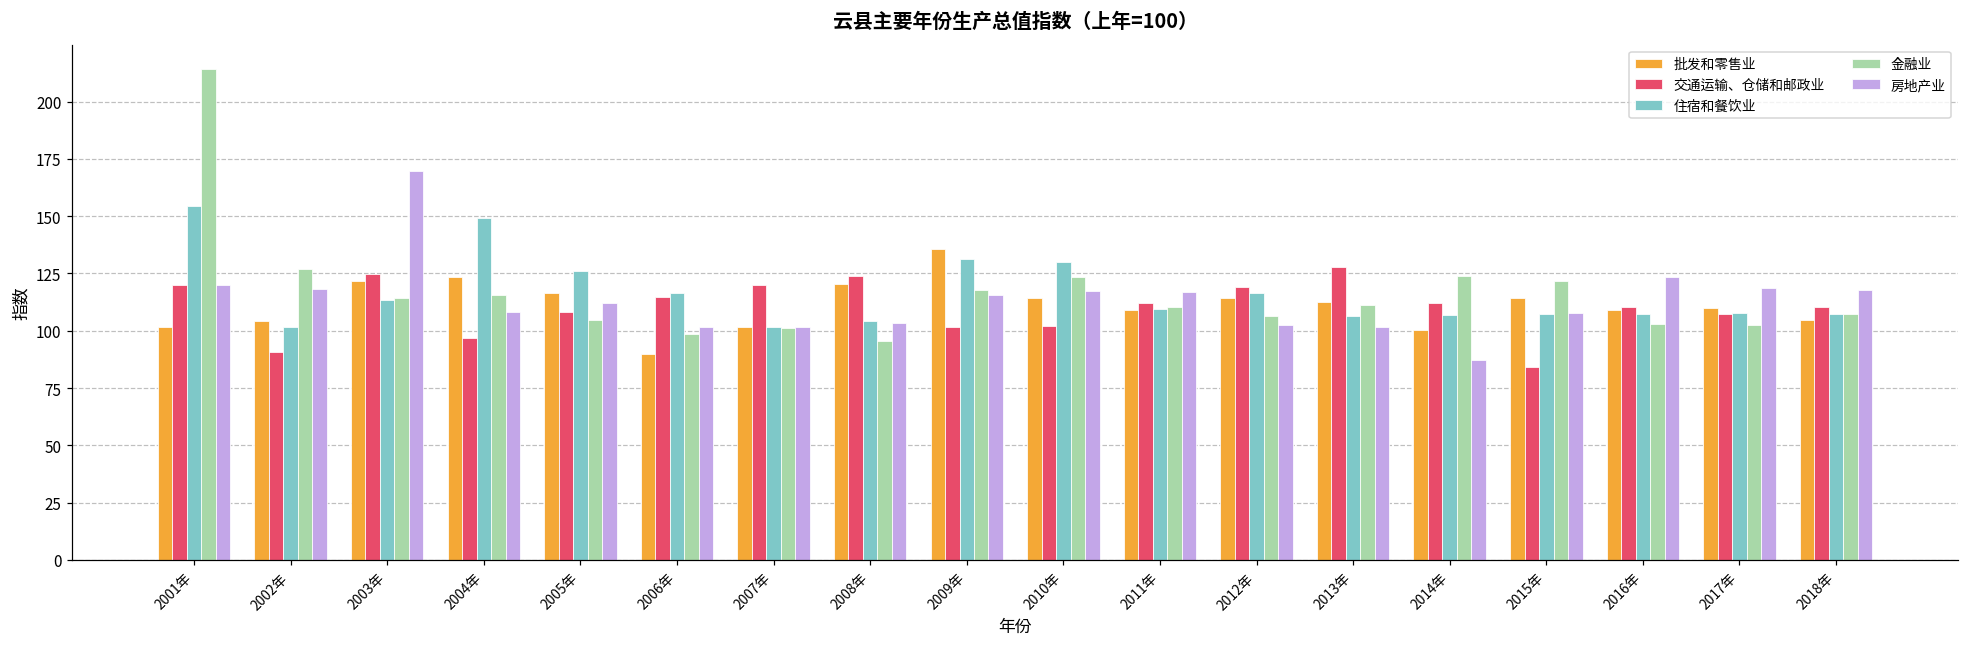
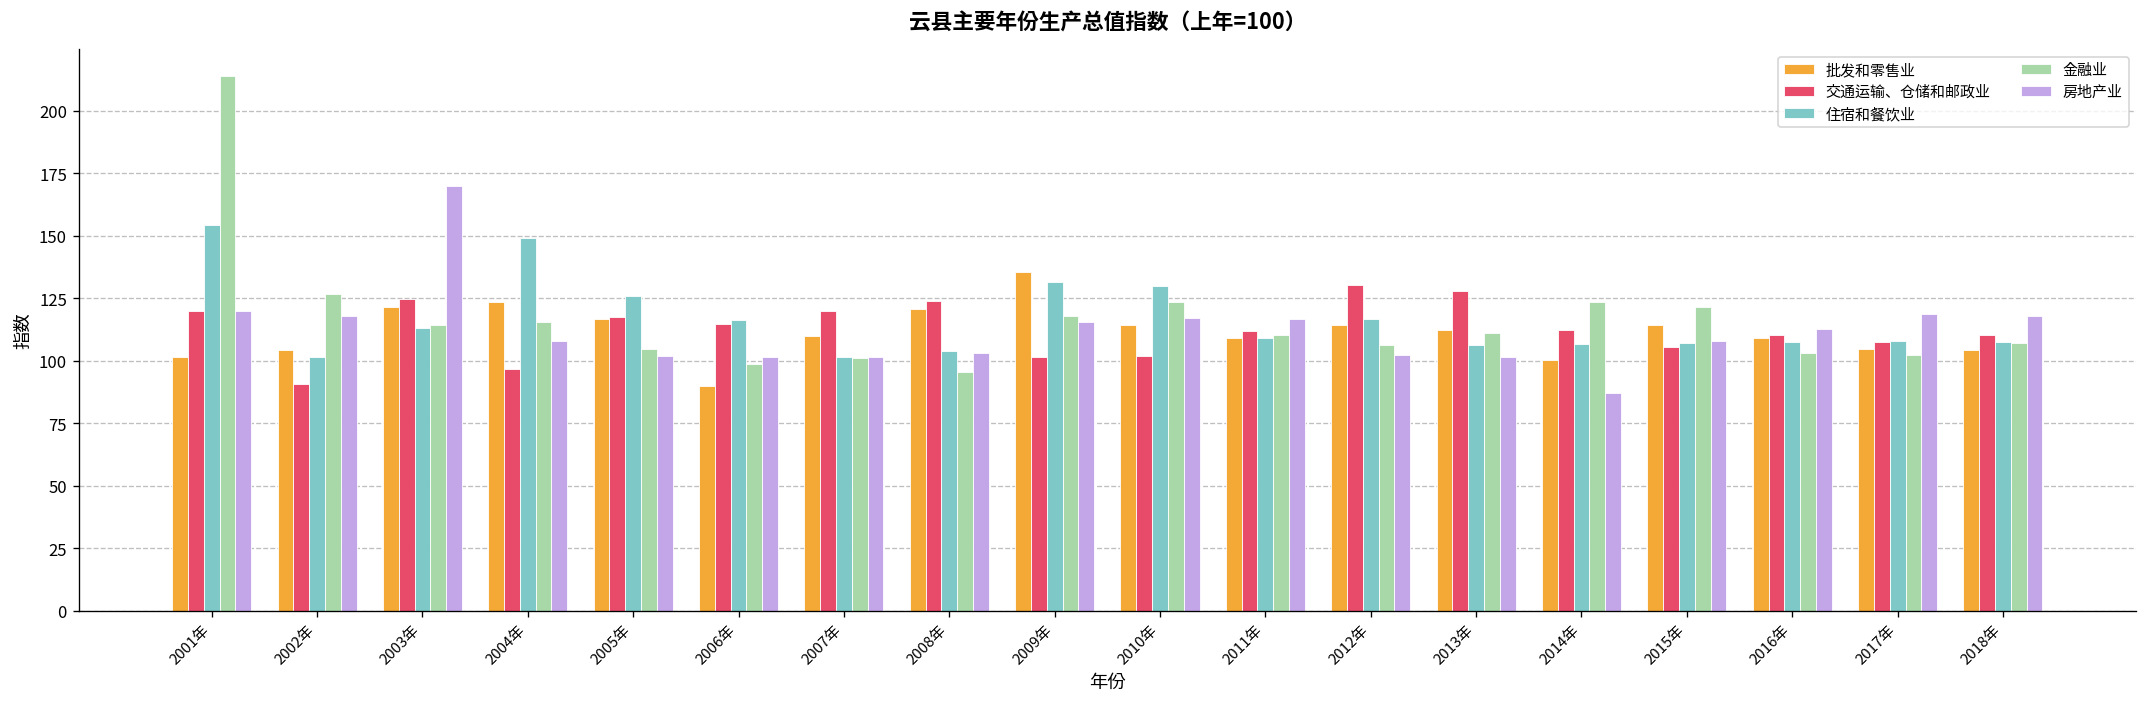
交通运输、仓储和邮政业, 2005年: 108 -> 118
房地产业, 2005年: 112 -> 102
批发和零售业, 2007年: 102 -> 110
交通运输、仓储和邮政业, 2012年: 119 -> 130
交通运输、仓储和邮政业, 2015年: 84 -> 106
房地产业, 2016年: 123 -> 113
批发和零售业, 2017年: 110 -> 105
